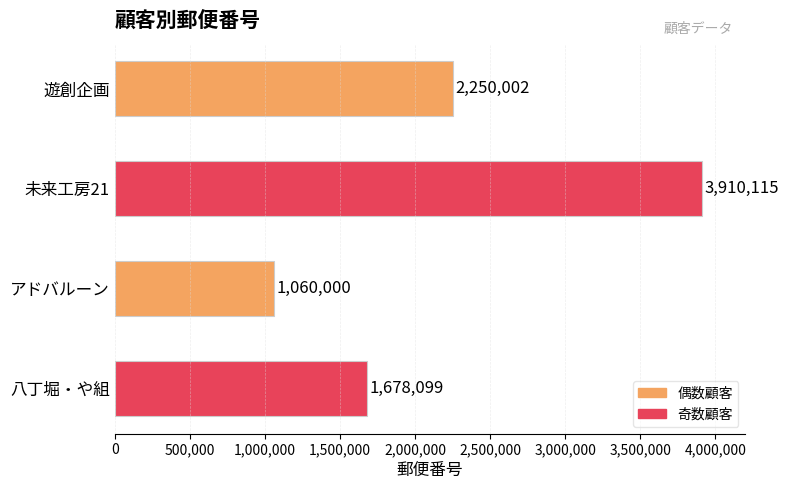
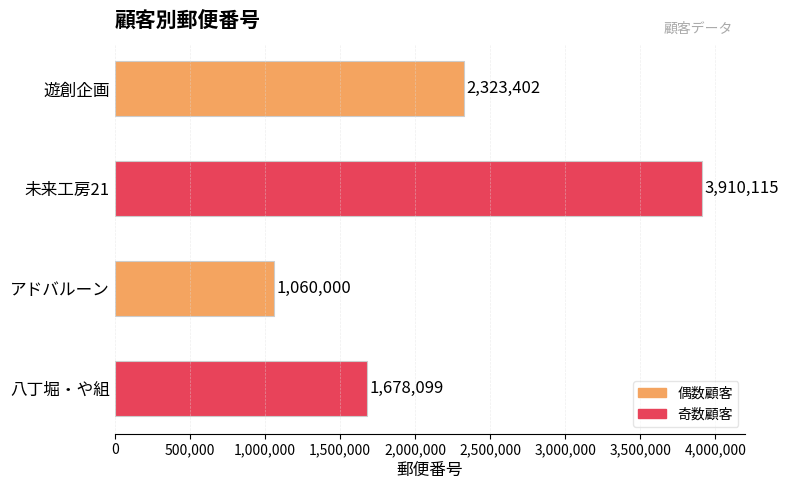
遊創企画: 2,250,002 -> 2,323,402
